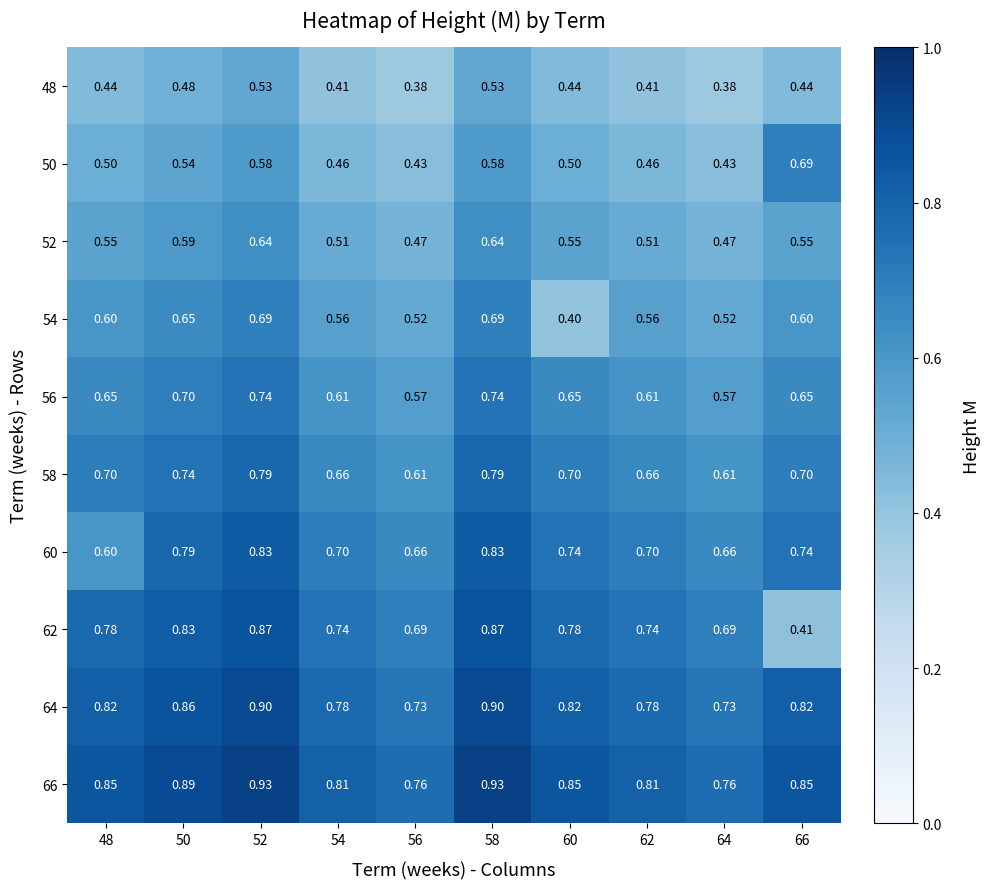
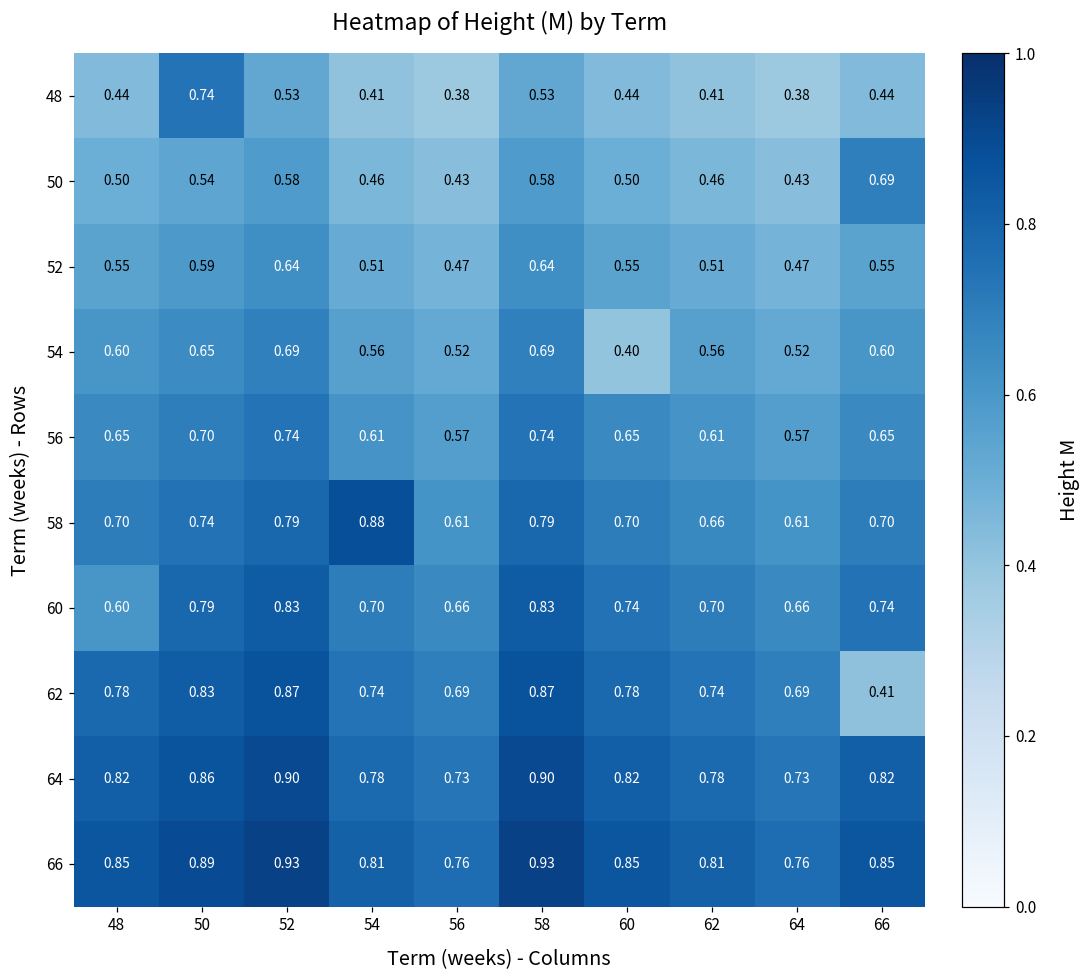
48, 50: 0.48 -> 0.74
58, 54: 0.66 -> 0.88
